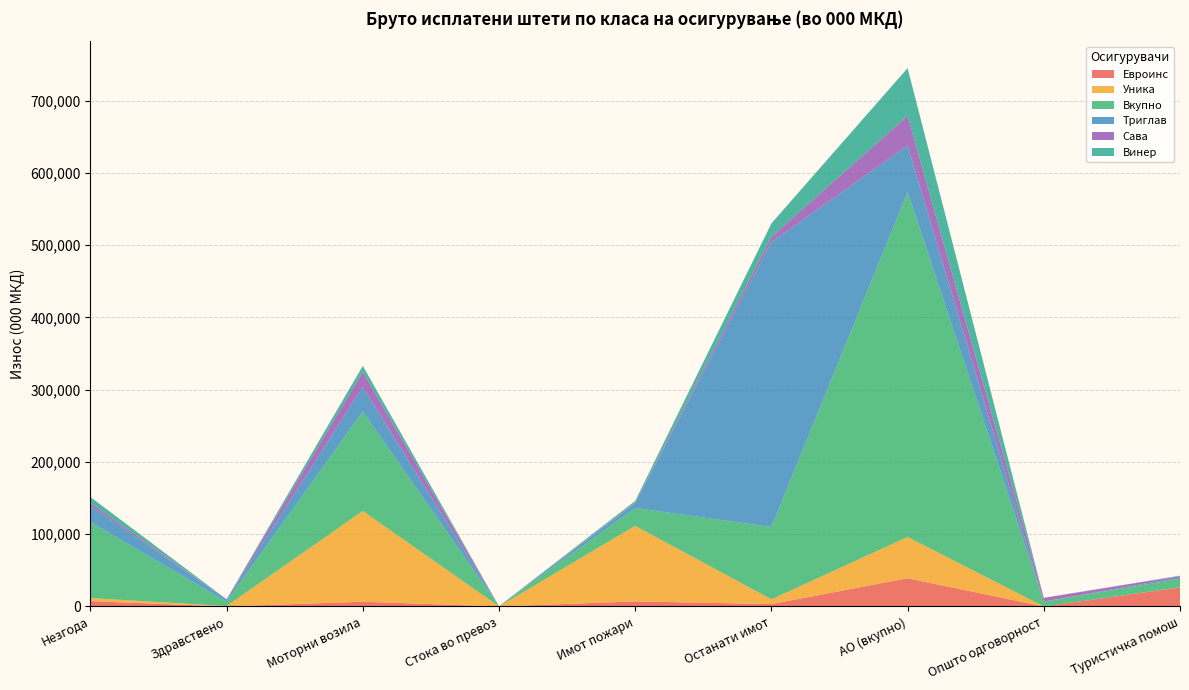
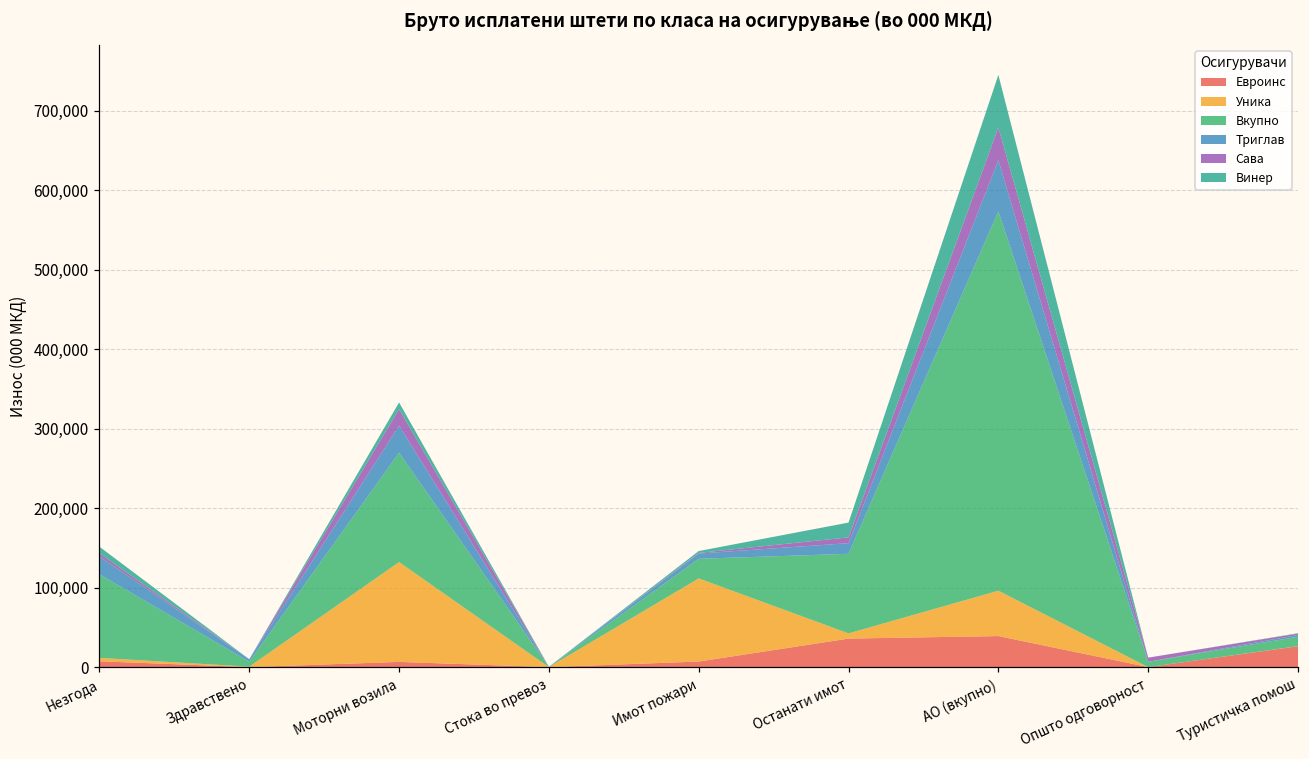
Евроинс, Останати имот: 0 -> 40,000
Триглав, Останати имот: 390,000 -> 10,000
